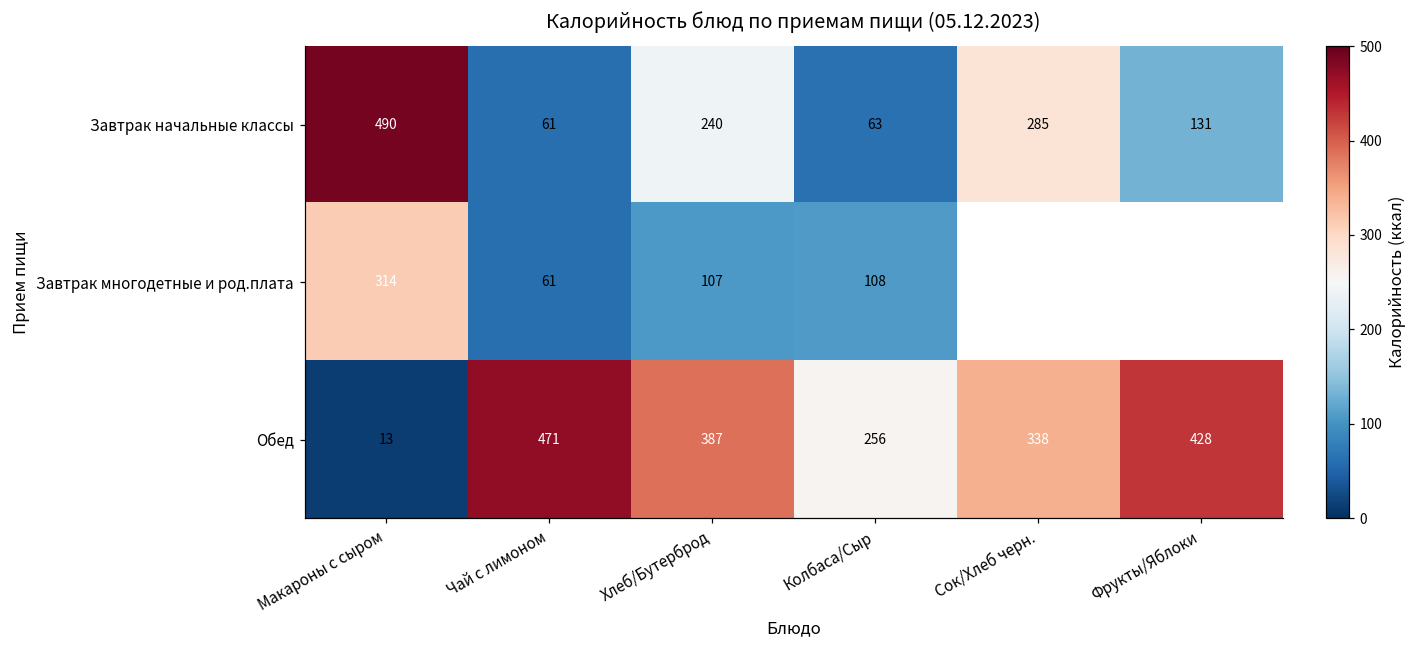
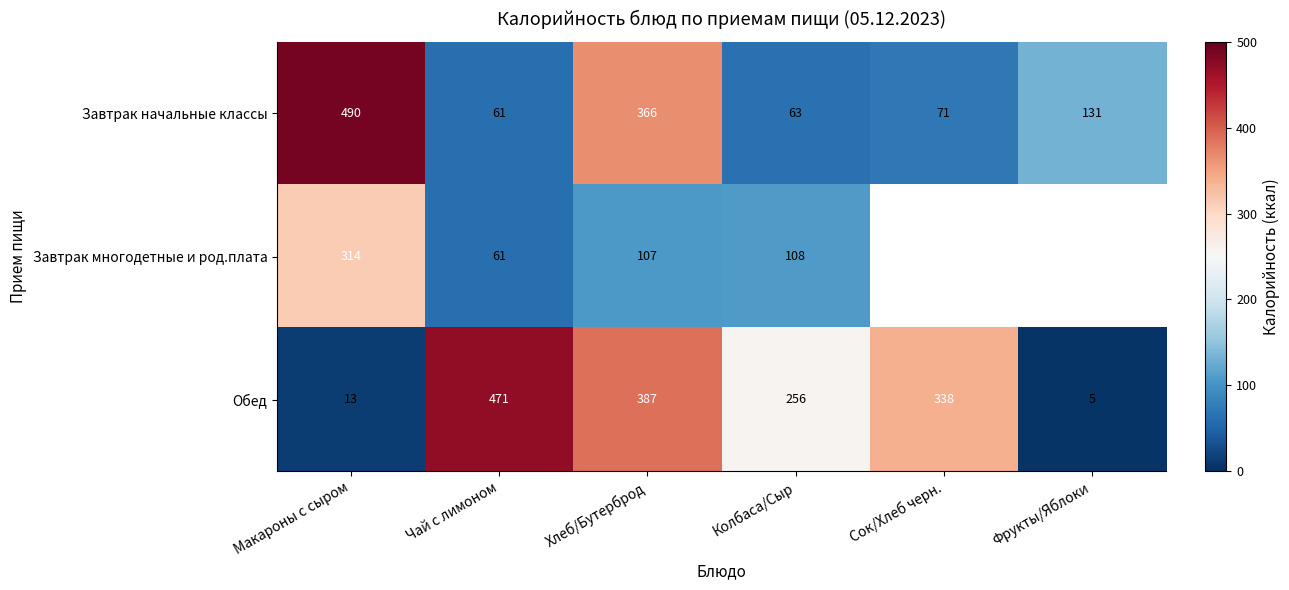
Завтрак начальные классы, Хлеб/Бутерброд: 240 -> 366
Завтрак начальные классы, Сок/Хлеб черн.: 285 -> 71
Обед, Фрукты/Яблоки: 428 -> 5
